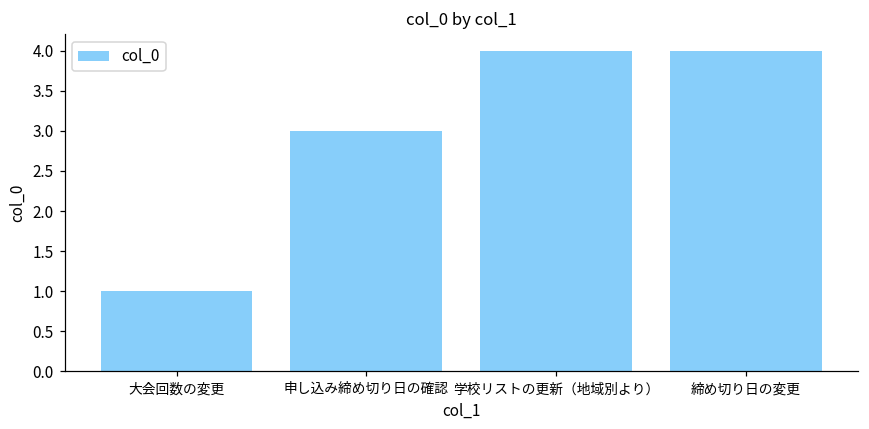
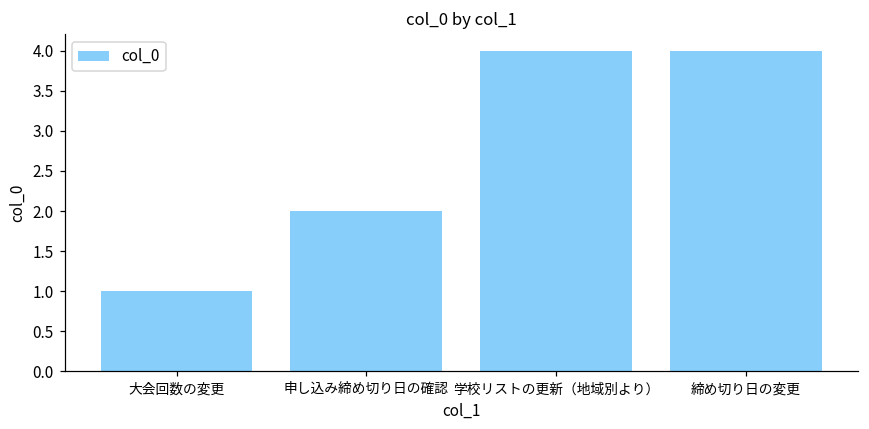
申し込み締め切り日の確認: 3 -> 2
